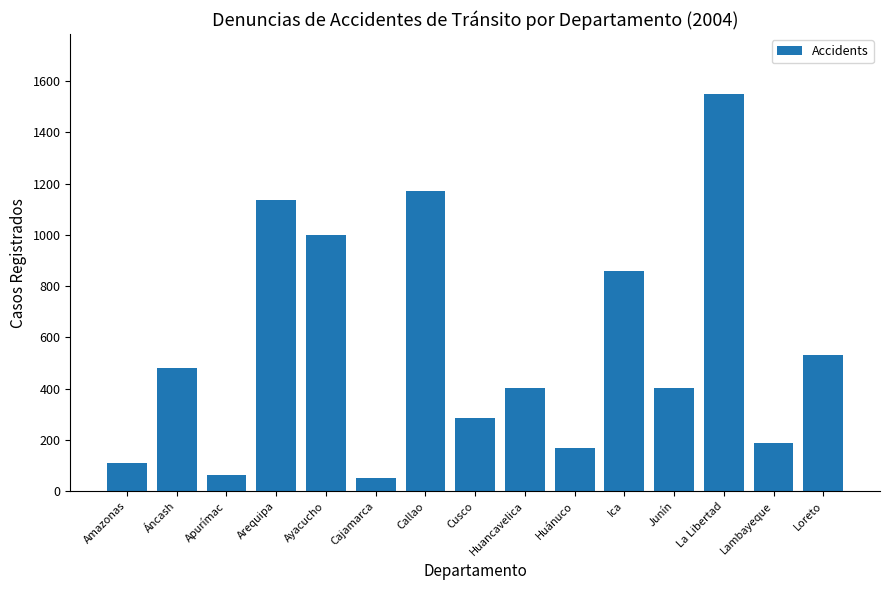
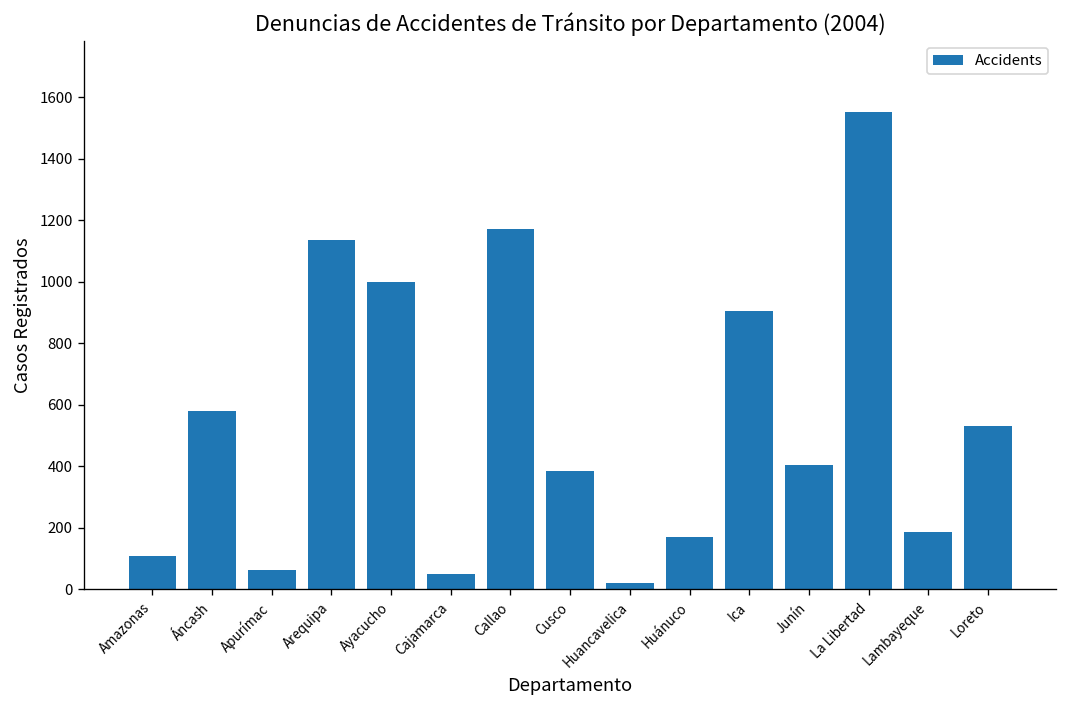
Áncash: 480 -> 580
Cusco: 290 -> 380
Huancavelica: 400 -> 20
Ica: 860 -> 900
